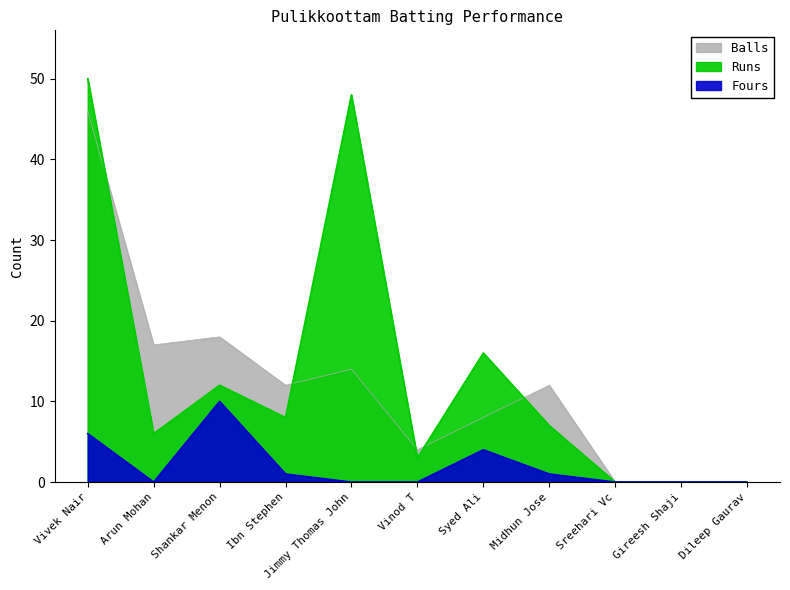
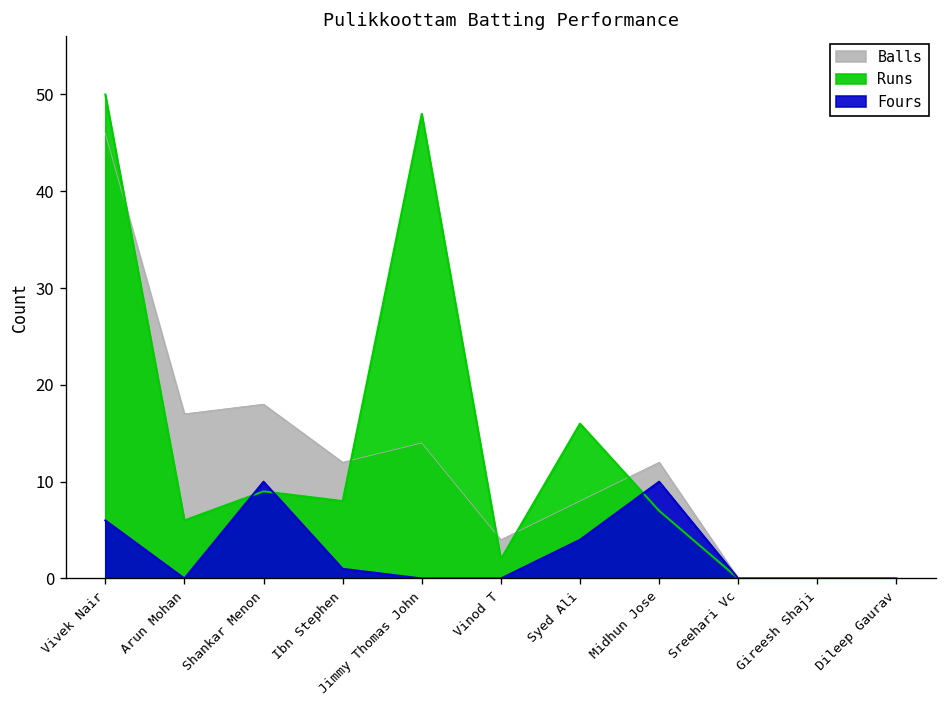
Runs, Shankar Menon: 12 -> 9
Runs, Vinod T: 3 -> 2
Fours, Midhun Jose: 1 -> 10
